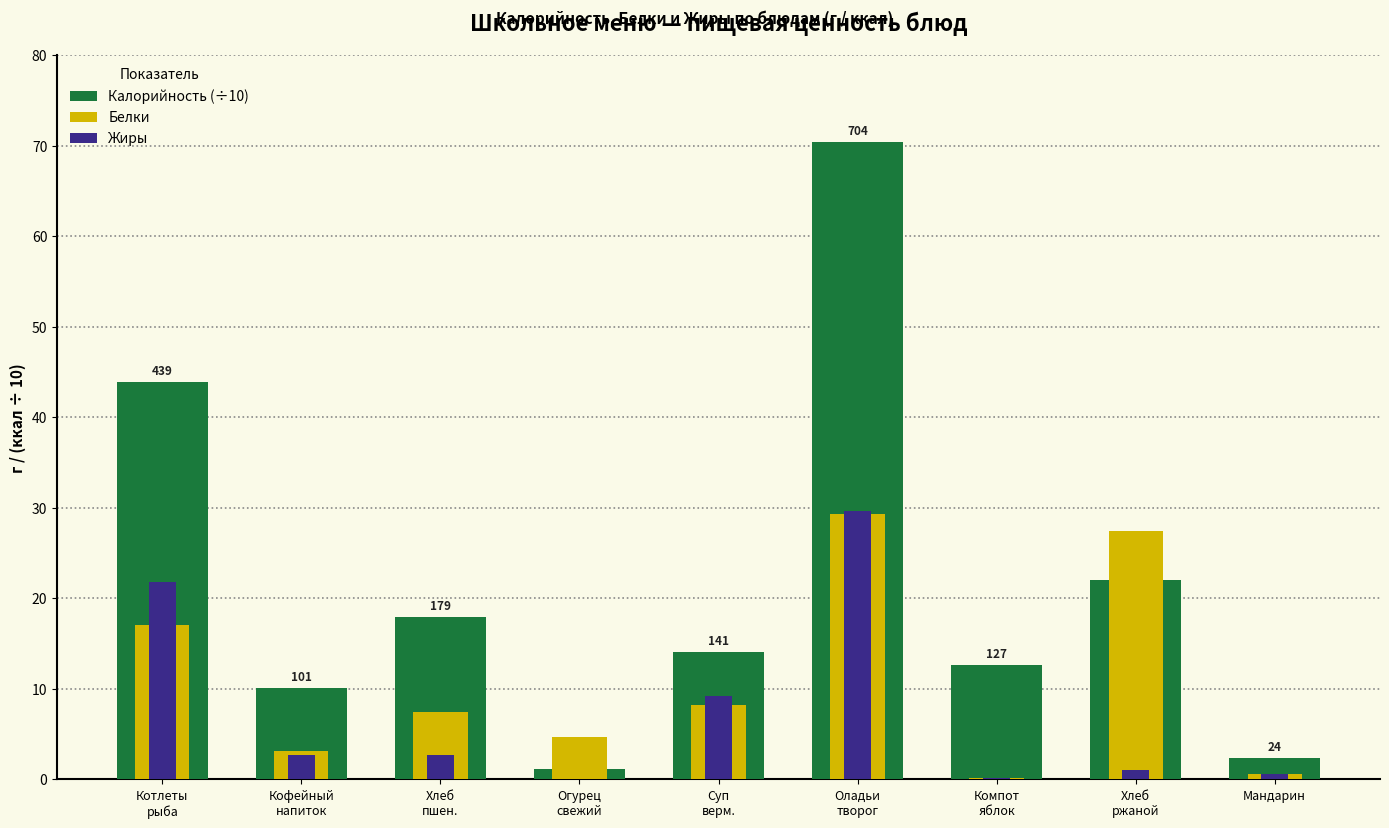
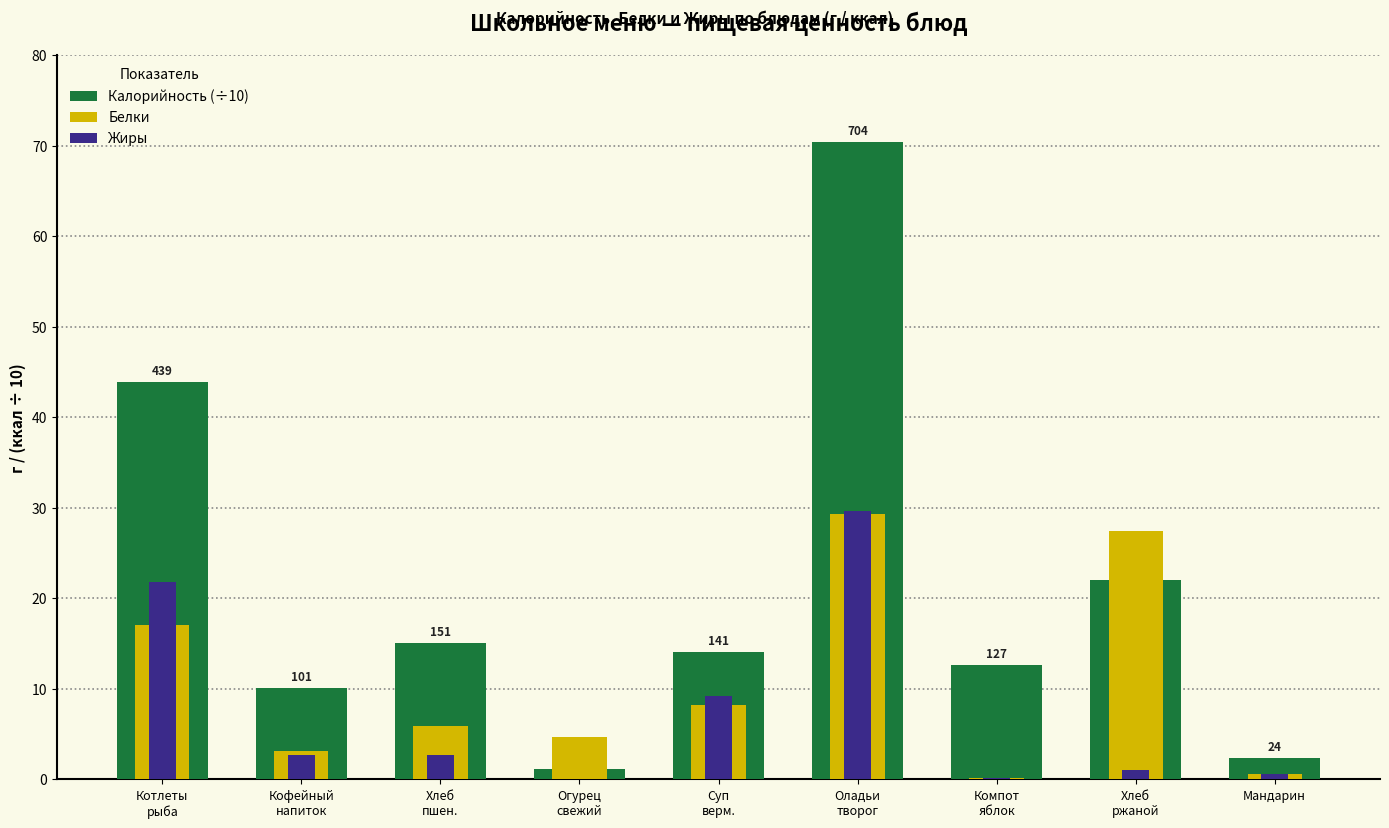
Калорийность (÷10), Хлеб пшен.: 179 -> 151
Белки, Хлеб пшен.: 7 -> 6
